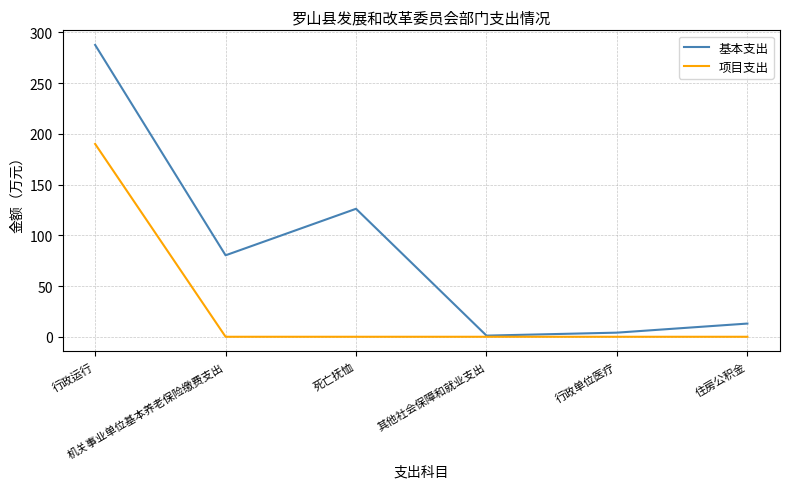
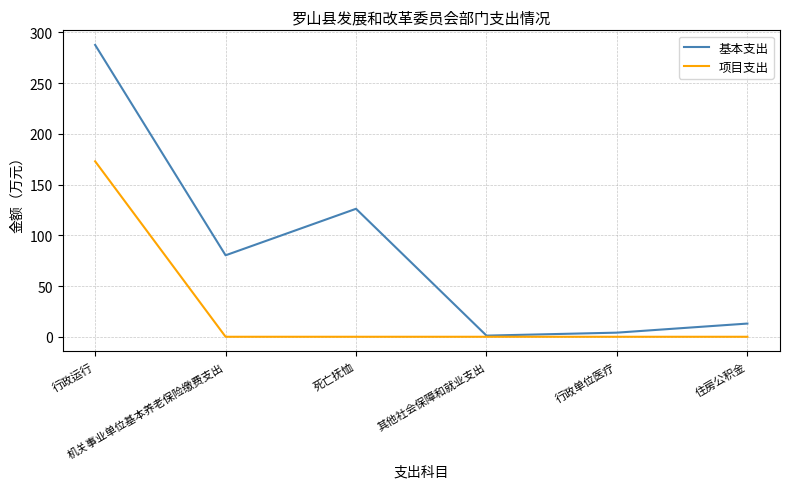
项目支出, 行政运行: 190 -> 173
